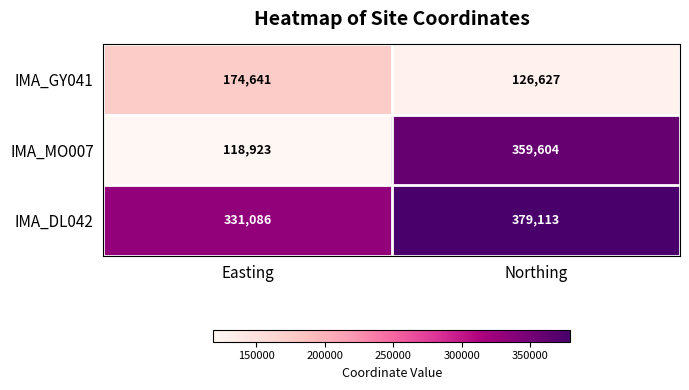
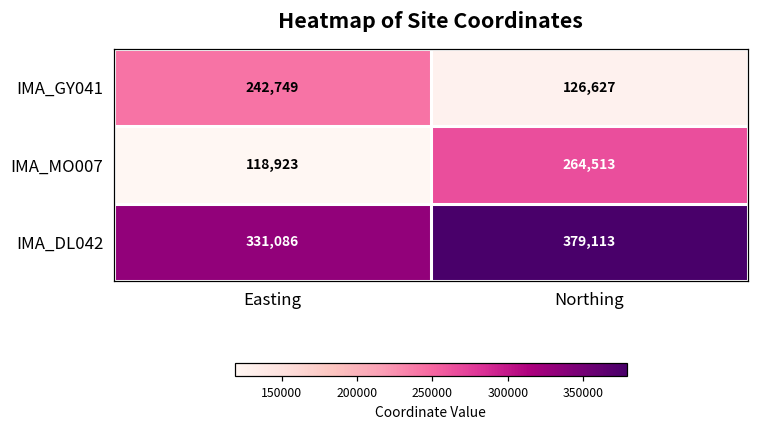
IMA_GY041, Easting: 174,641 -> 242,749
IMA_MO007, Northing: 359,604 -> 264,513
